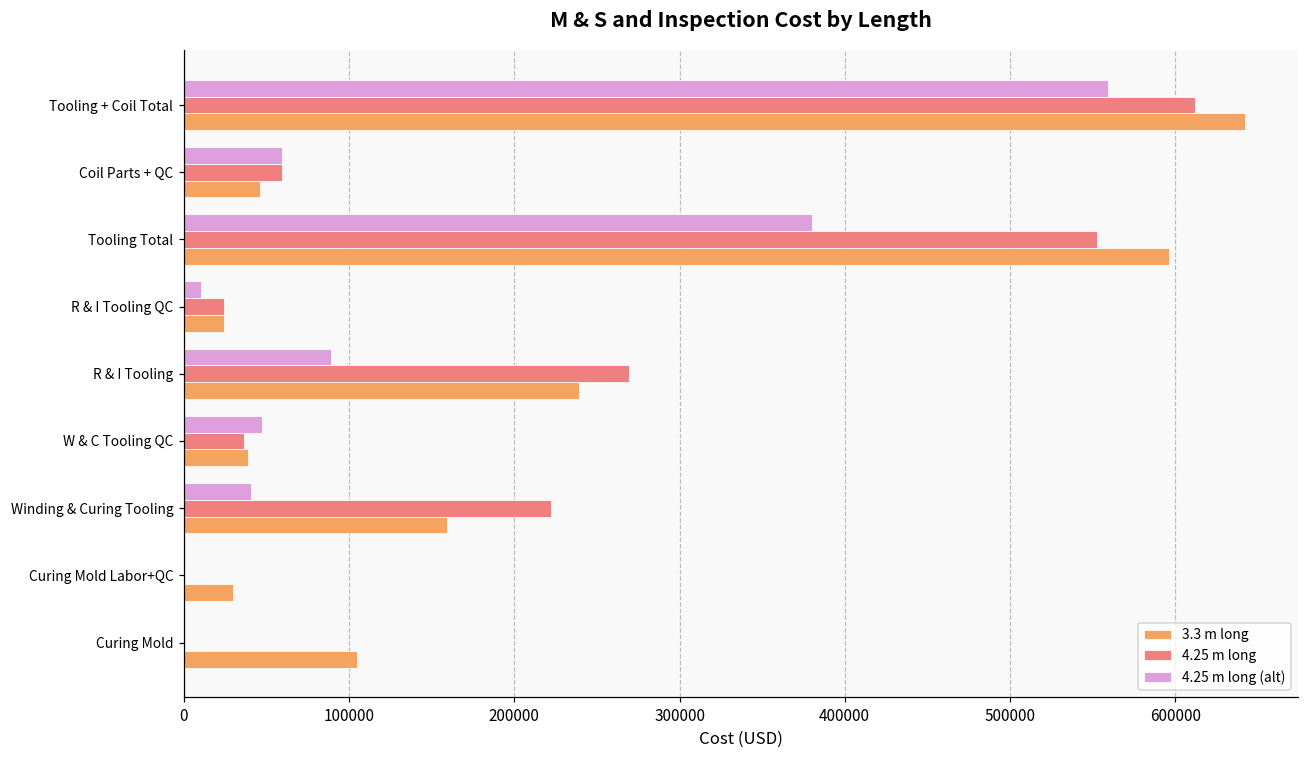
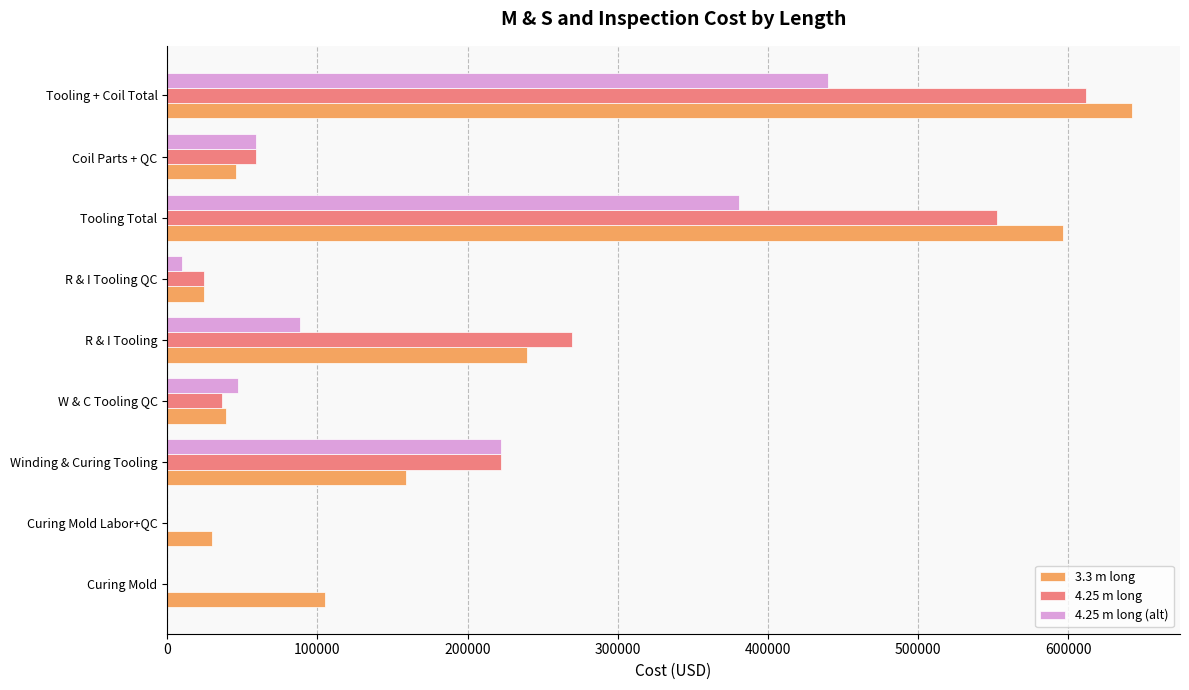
4.25 m long (alt), Tooling + Coil Total: 559000 -> 440000
4.25 m long (alt), Winding & Curing Tooling: 41000 -> 222000
